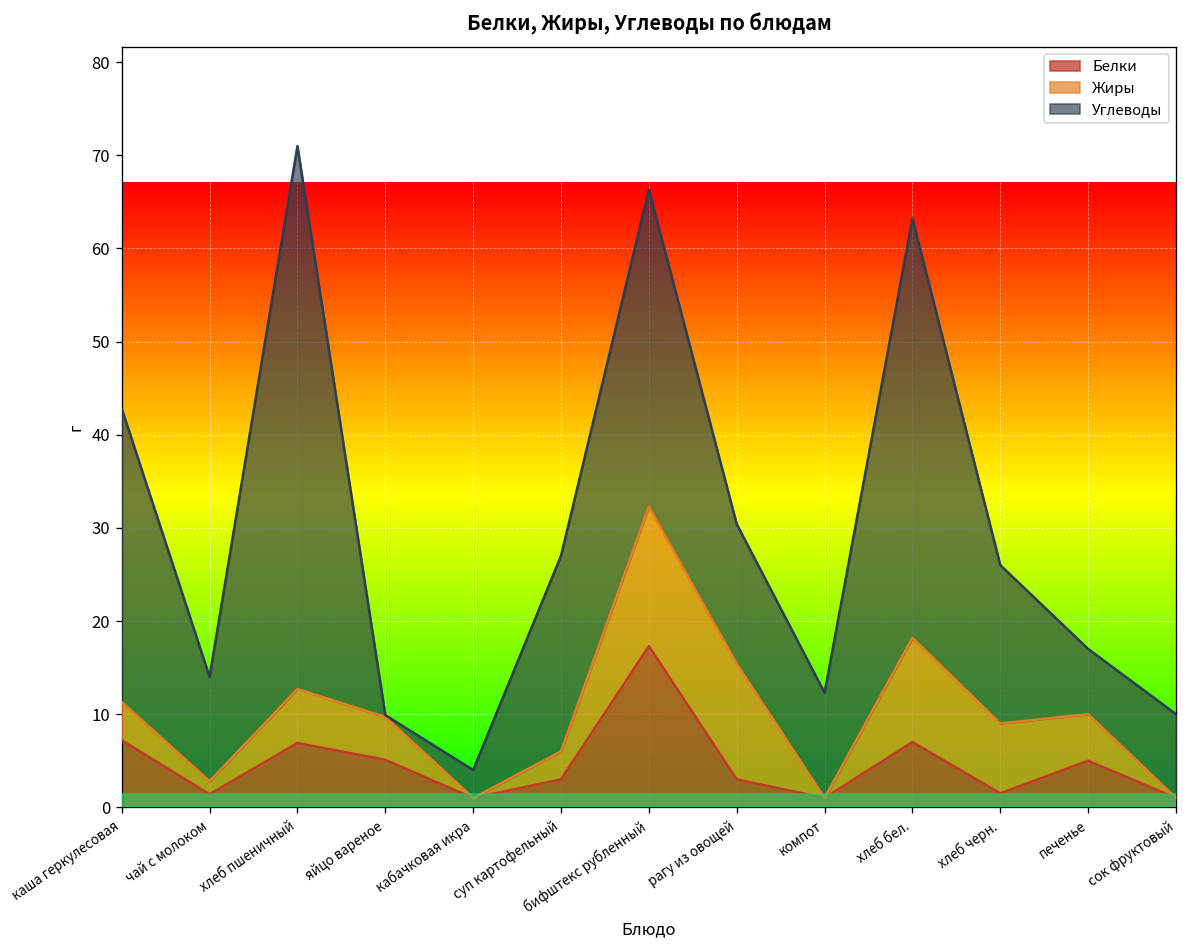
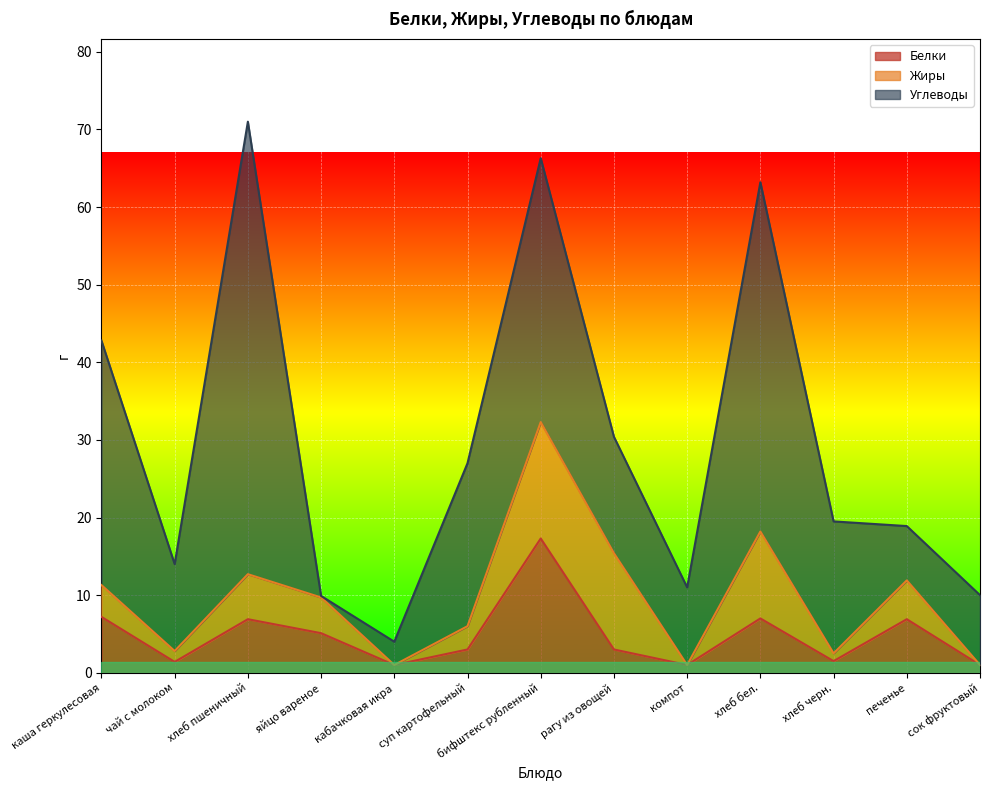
Углеводы, компот: 11 -> 10
Жиры, хлеб черн.: 8 -> 1
Белки, печенье: 5 -> 7
